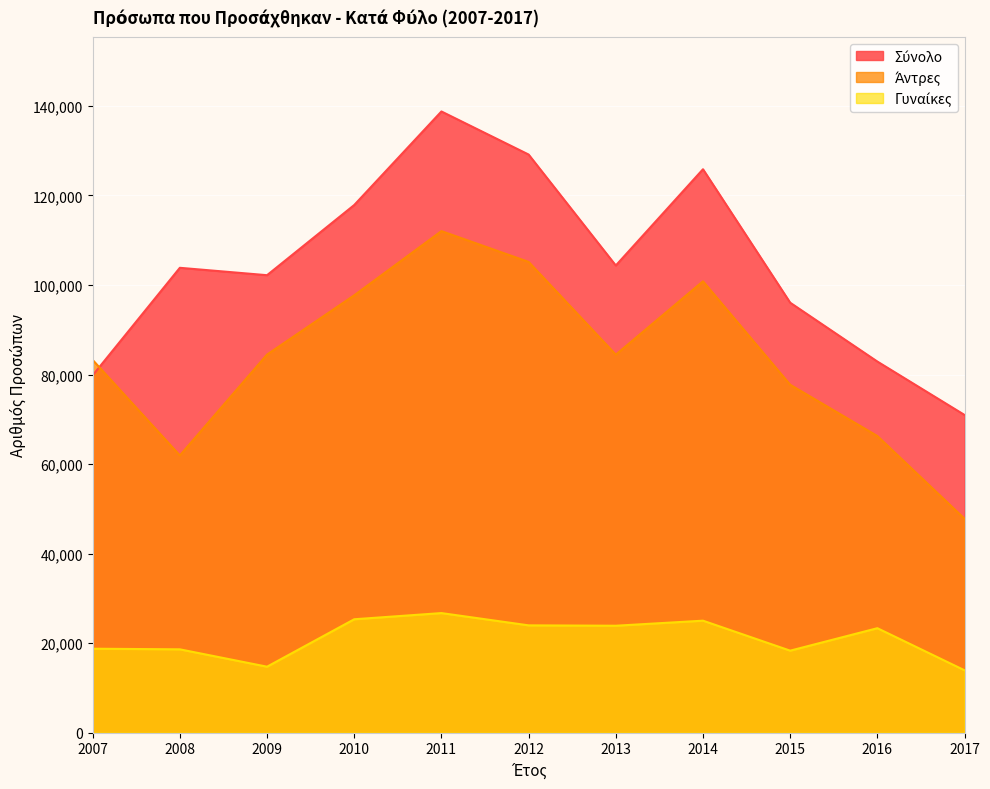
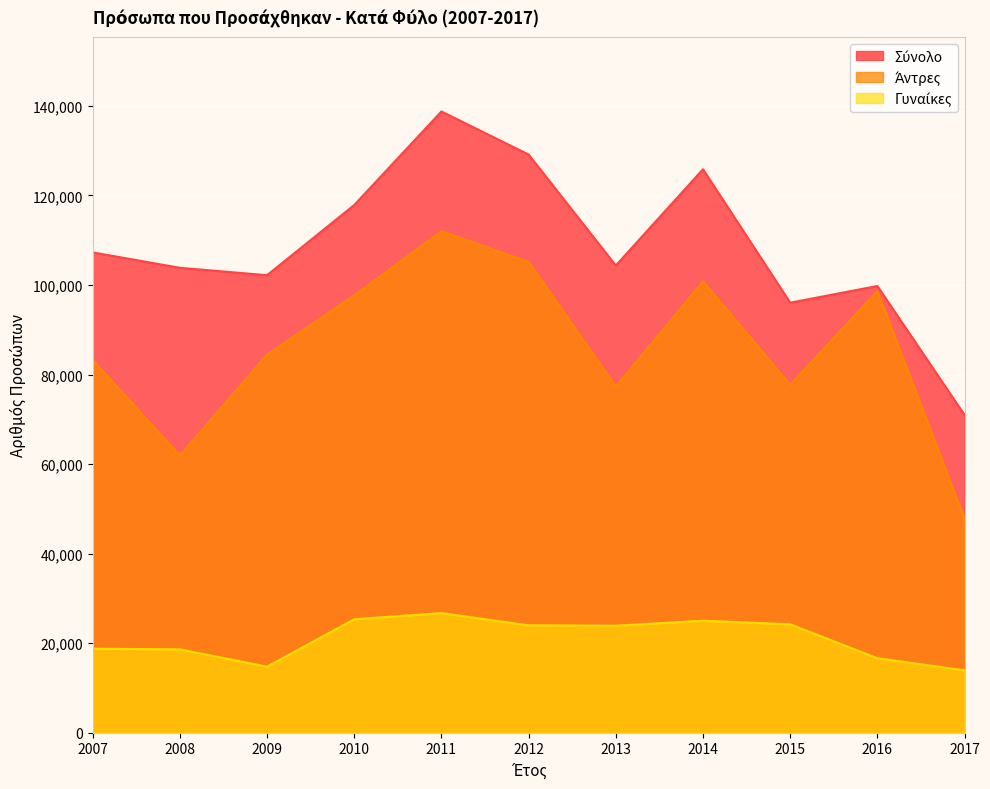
Σύνολο, 2007: 80,000 -> 107,000
Άντρες, 2013: 84,000 -> 77,000
Γυναίκες, 2015: 18,000 -> 24,000
Σύνολο, 2016: 83,000 -> 100,000
Άντρες, 2016: 66,000 -> 99,000
Γυναίκες, 2016: 23,000 -> 17,000
